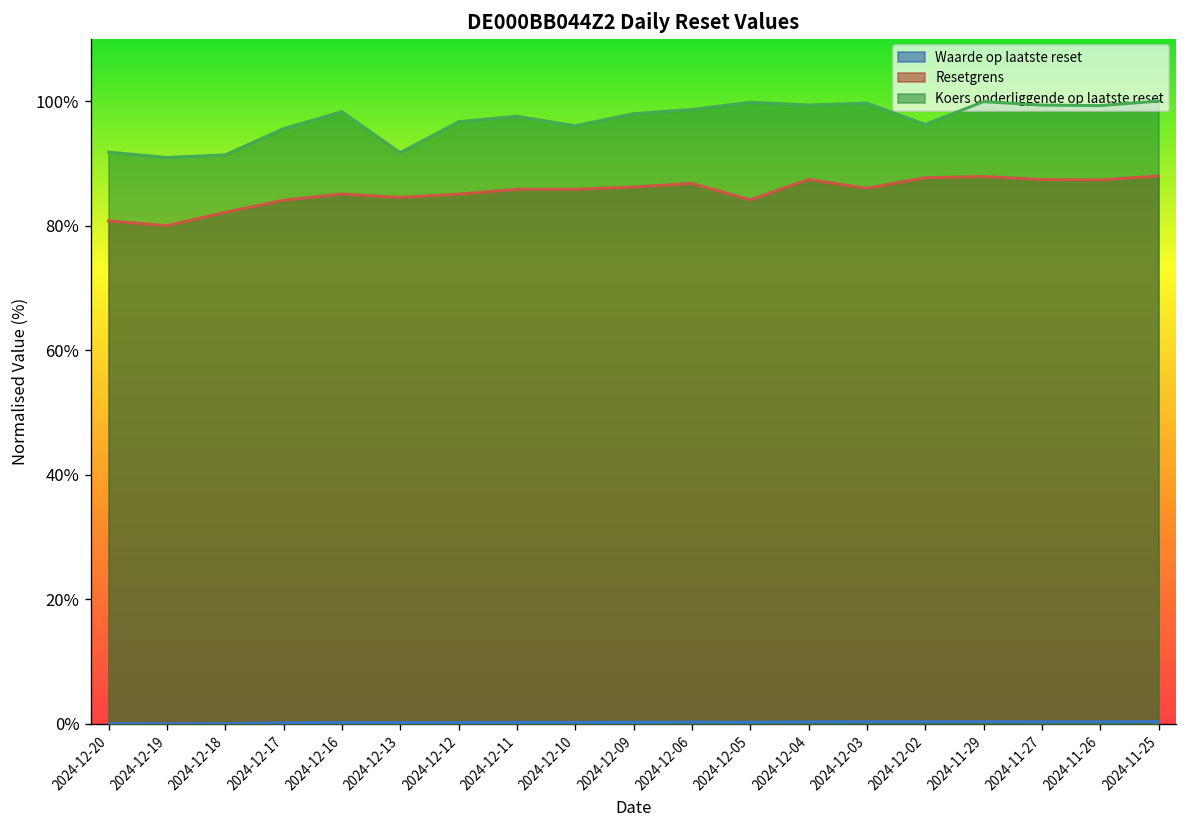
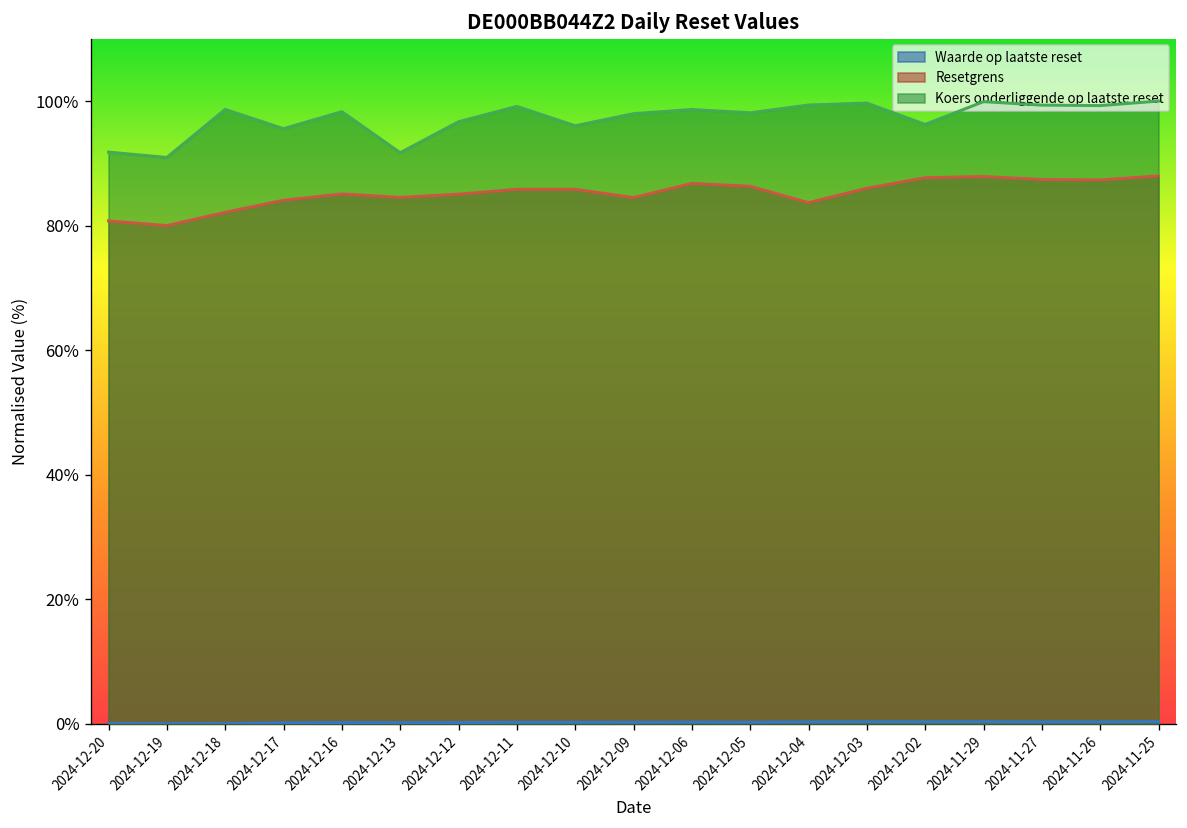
Koers onderliggende op laatste reset, 2024-12-18: 91% -> 99%
Koers onderliggende op laatste reset, 2024-12-11: 98% -> 99%
Resetgrens, 2024-12-09: 86% -> 84%
Resetgrens, 2024-12-05: 84% -> 86%
Koers onderliggende op laatste reset, 2024-12-05: 100% -> 98%
Resetgrens, 2024-12-04: 87% -> 84%
